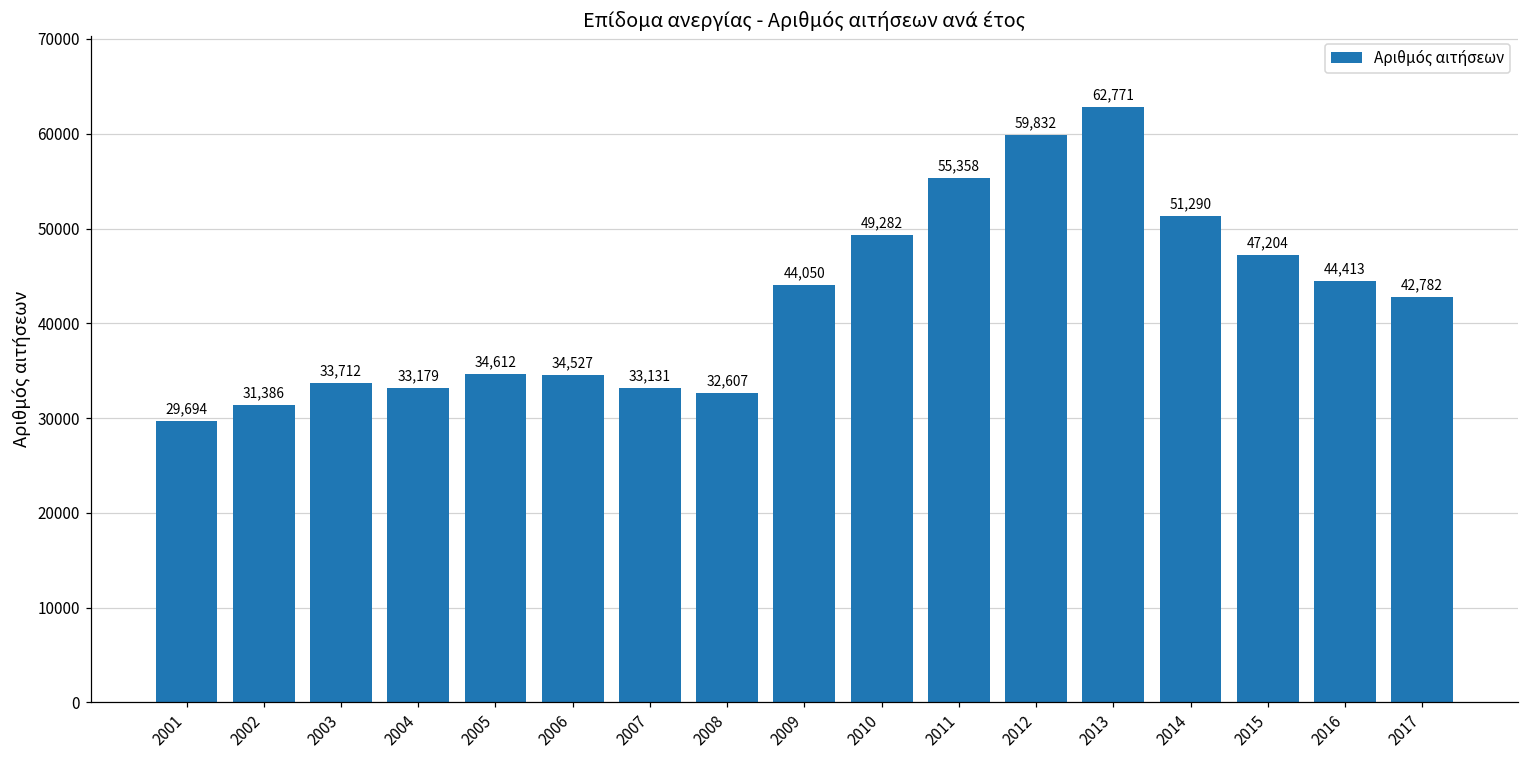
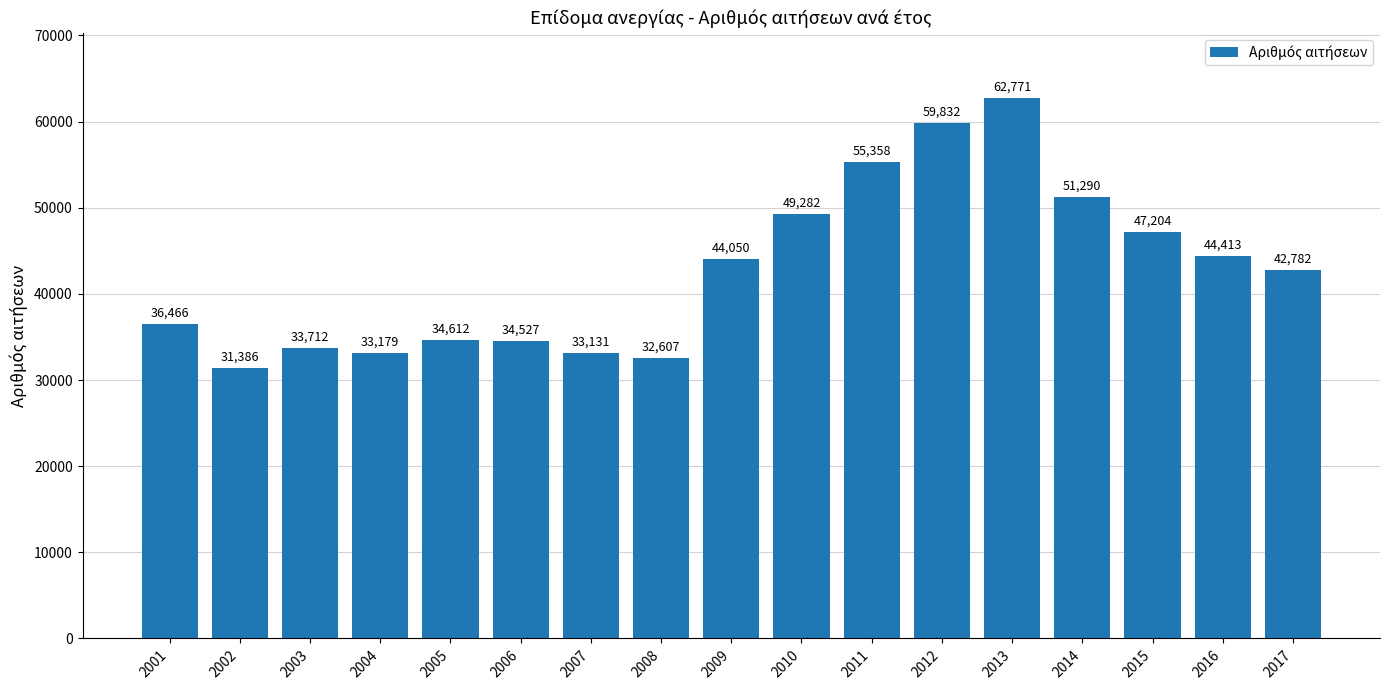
2001: 29,694 -> 36,466
